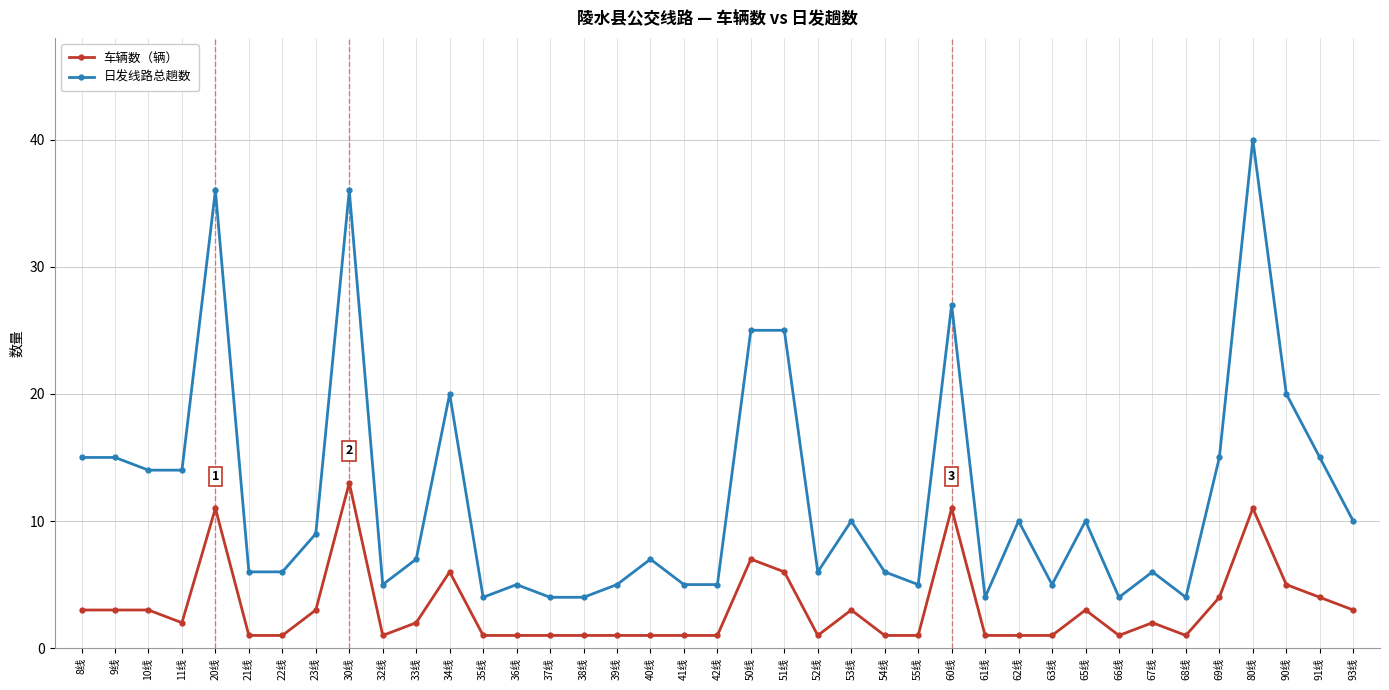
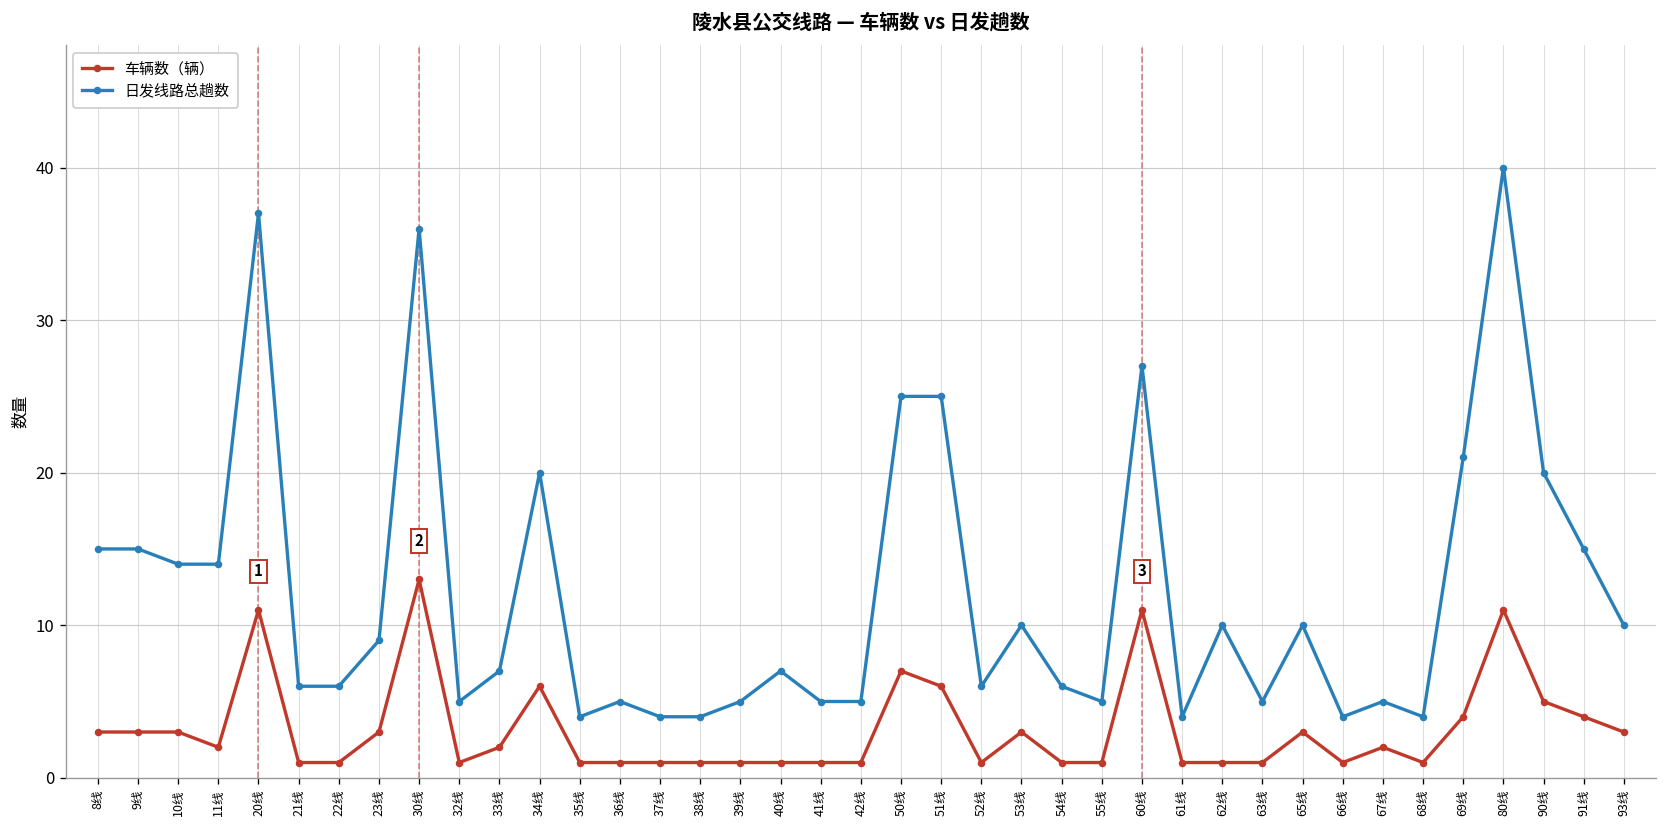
日发线路总趟数, 20线: 36 -> 37
日发线路总趟数, 67线: 6 -> 5
日发线路总趟数, 69线: 15 -> 21
